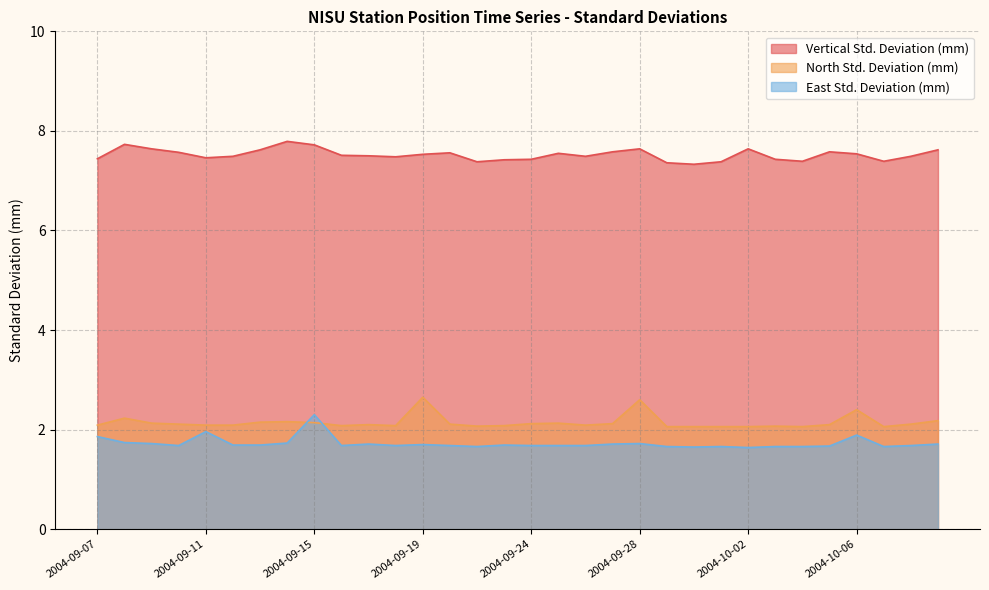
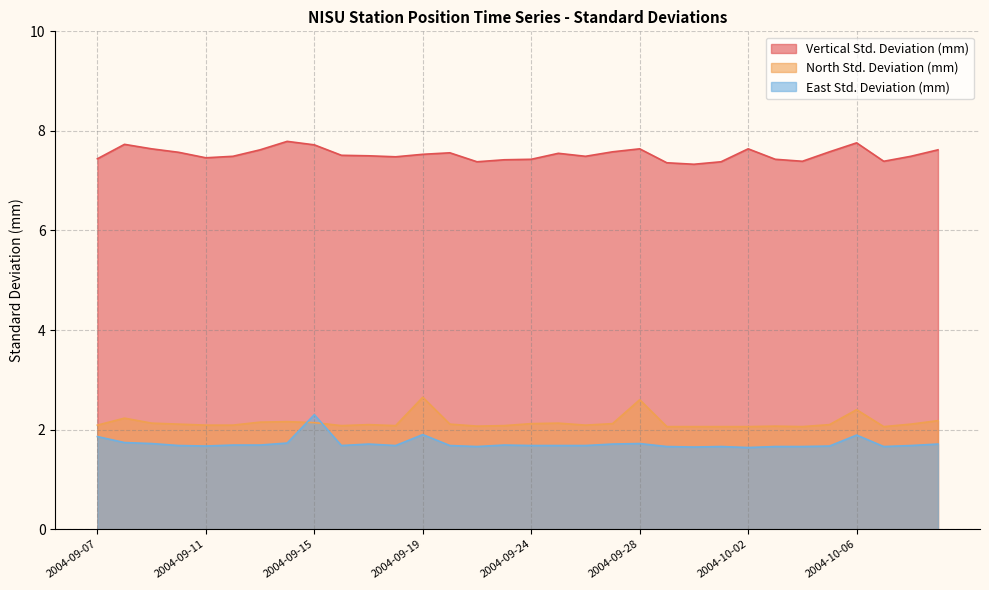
East Std. Deviation (mm), 2004-09-11: 2.0 -> 1.7
East Std. Deviation (mm), 2004-09-19: 1.7 -> 1.9
Vertical Std. Deviation (mm), 2004-10-06: 7.5 -> 7.8
